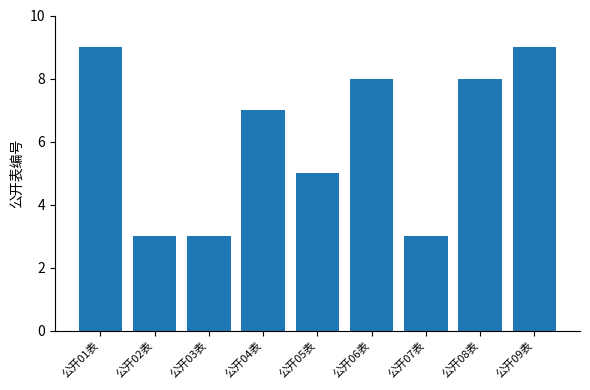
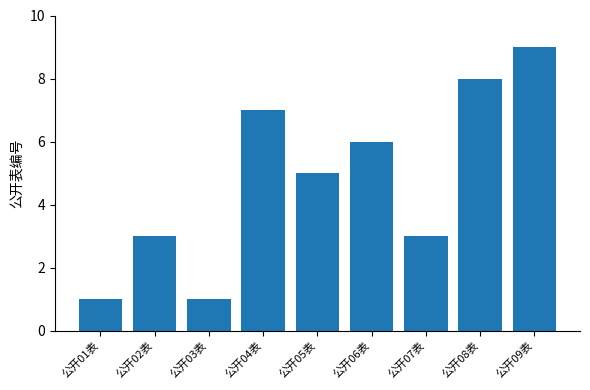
公开01表: 9 -> 1
公开03表: 3 -> 1
公开06表: 8 -> 6
